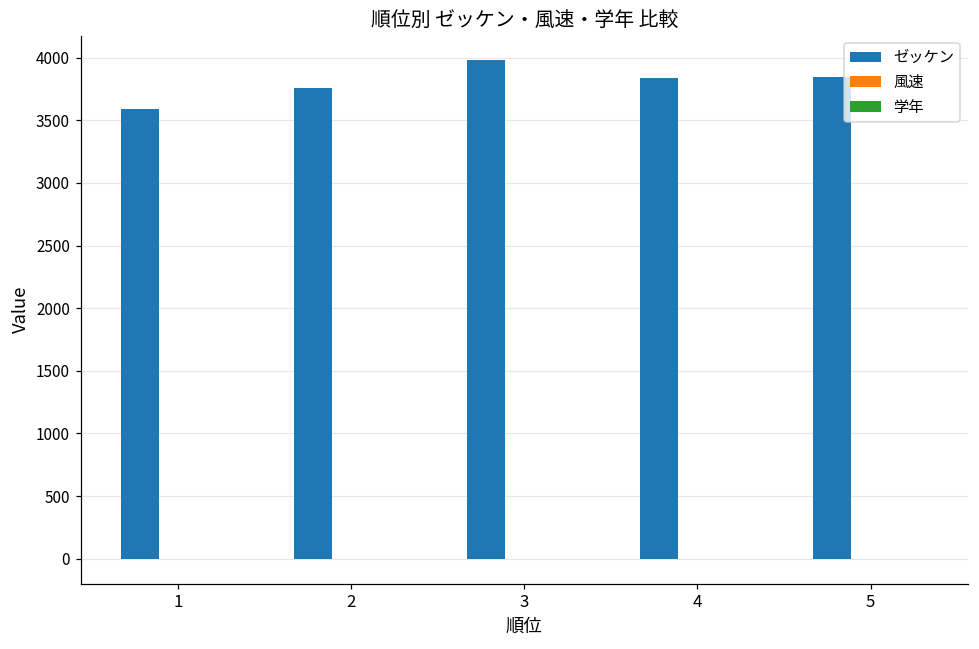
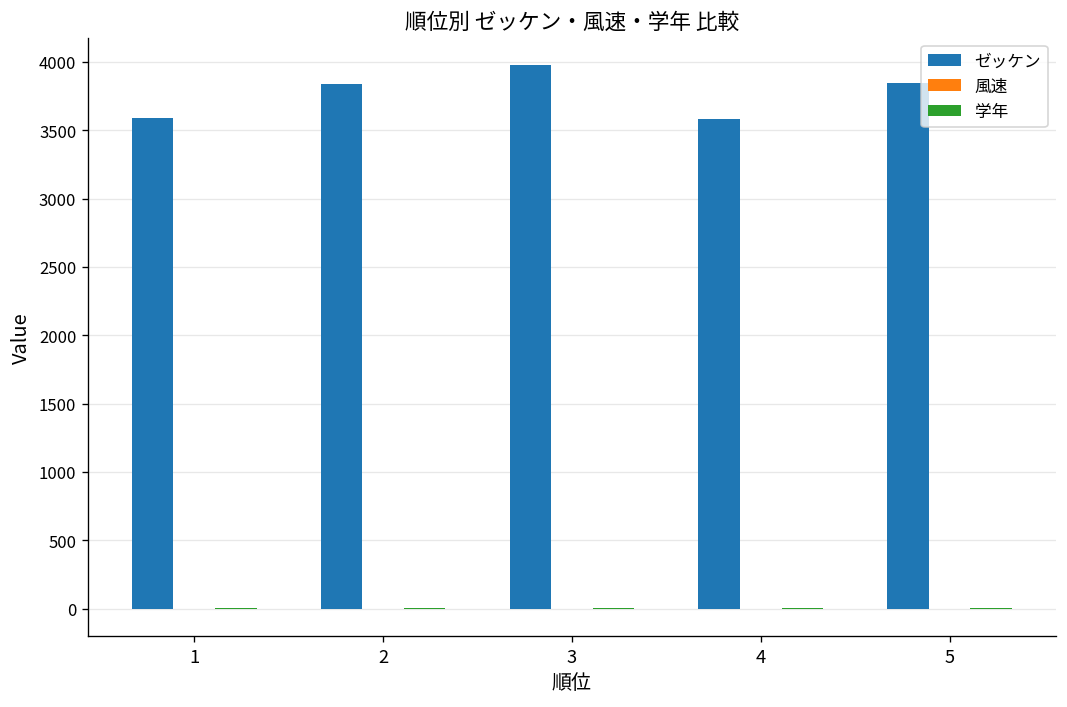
ゼッケン, 2: 3750 -> 3840
ゼッケン, 4: 3830 -> 3590
